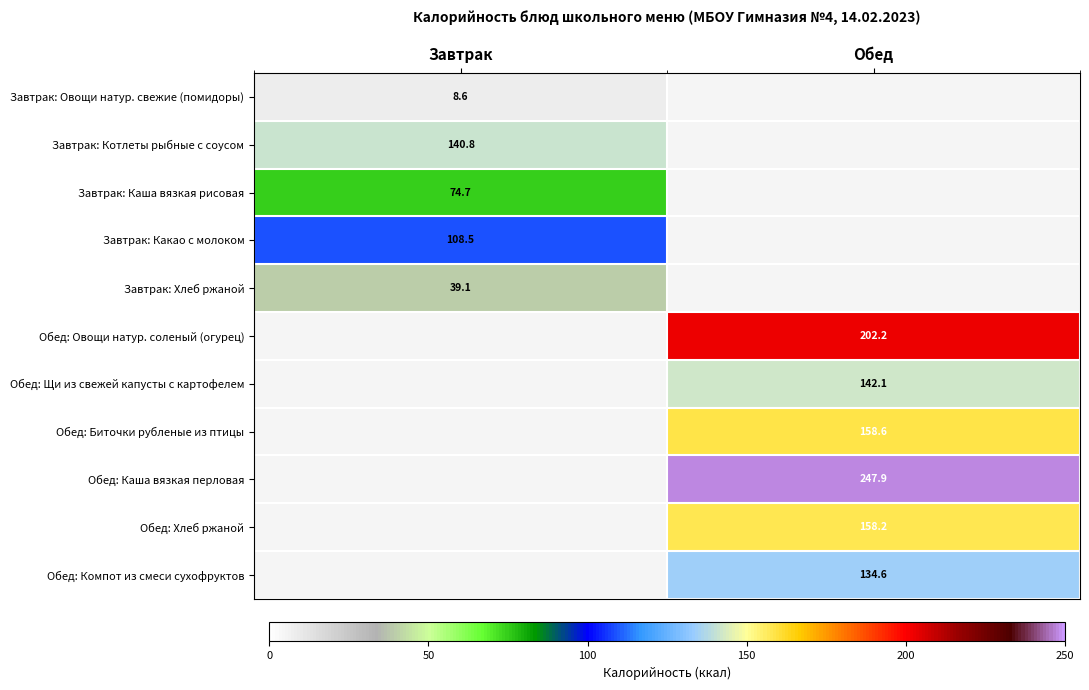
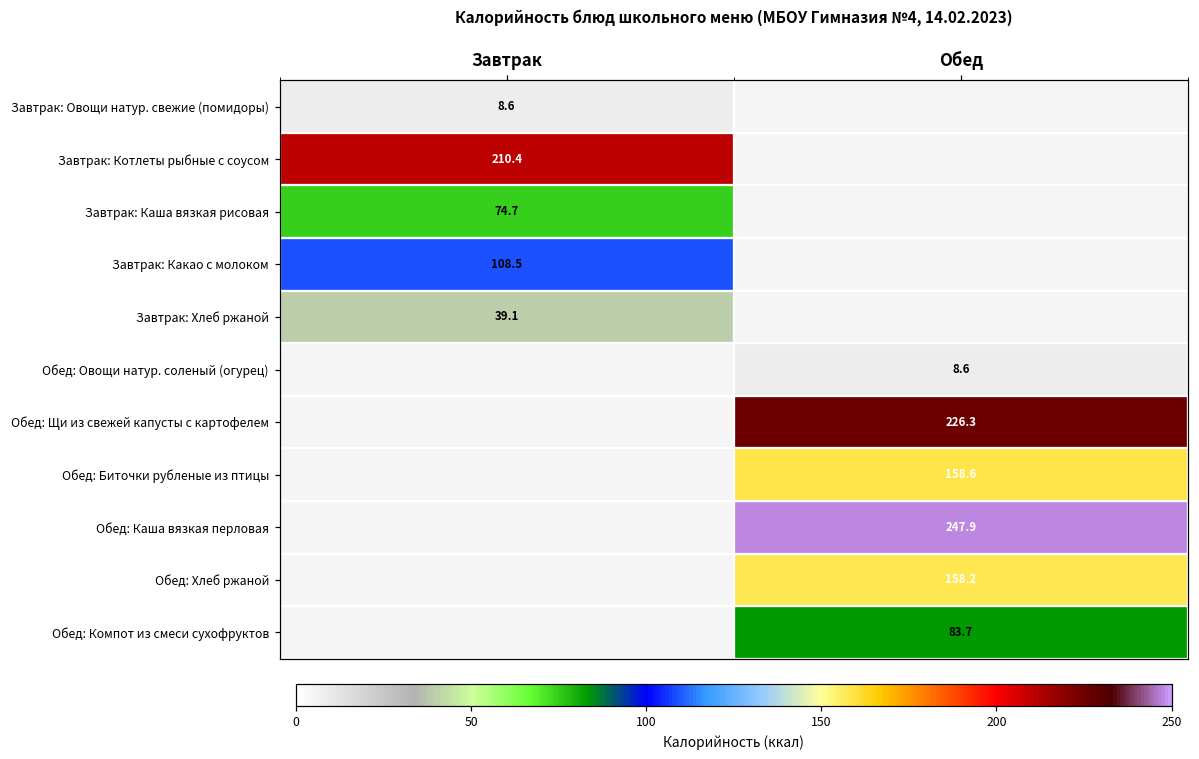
Завтрак: Котлеты рыбные с соусом, Завтрак: 140.8 -> 210.4
Обед: Овощи натур. соленый (огурец), Обед: 202.2 -> 8.6
Обед: Щи из свежей капусты с картофелем, Обед: 142.1 -> 226.3
Обед: Компот из смеси сухофруктов, Обед: 134.6 -> 83.7
